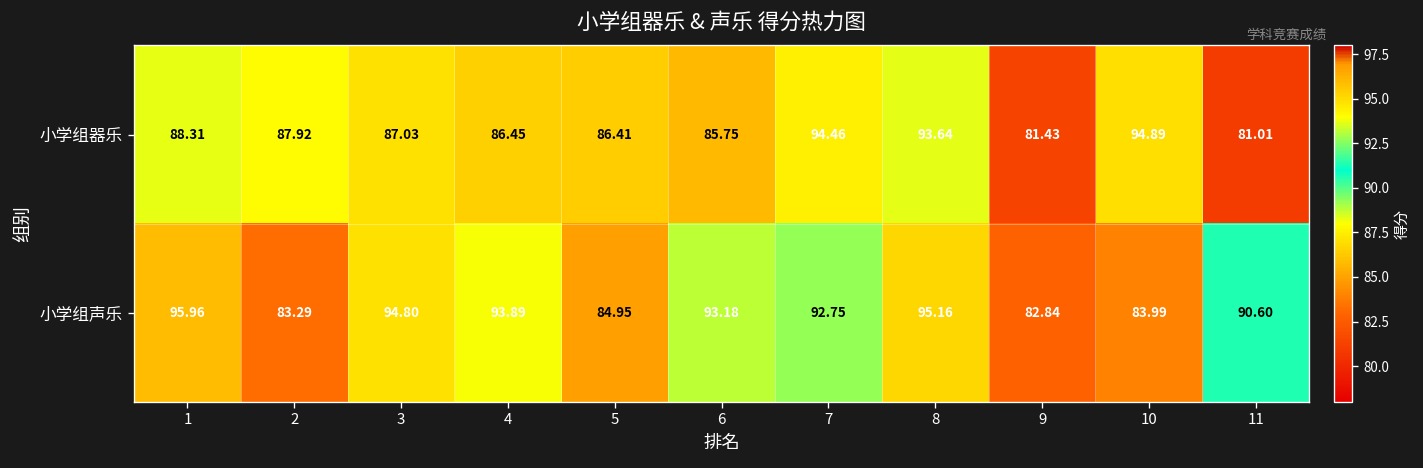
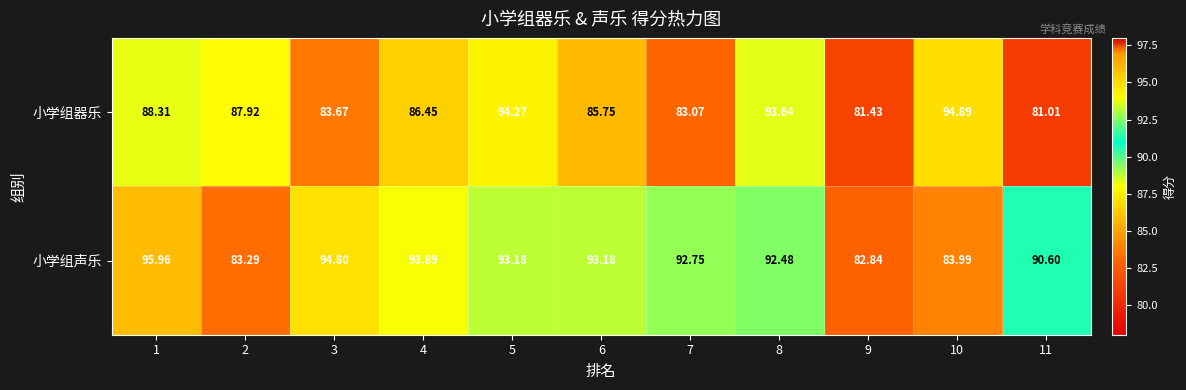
小学组器乐, 3: 87.03 -> 83.67
小学组器乐, 5: 86.41 -> 94.27
小学组器乐, 7: 94.46 -> 83.07
小学组声乐, 5: 84.95 -> 93.18
小学组声乐, 8: 95.16 -> 92.48
